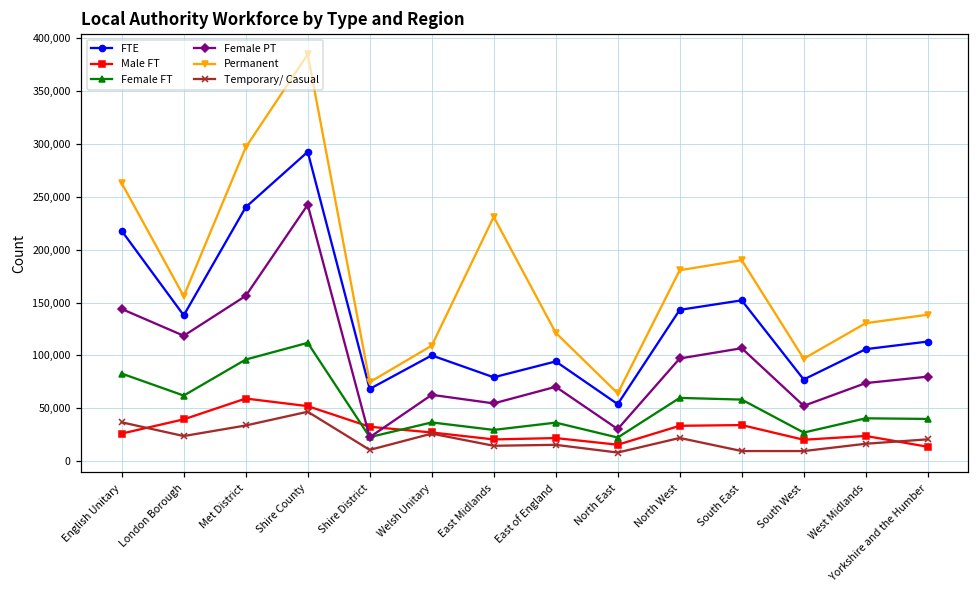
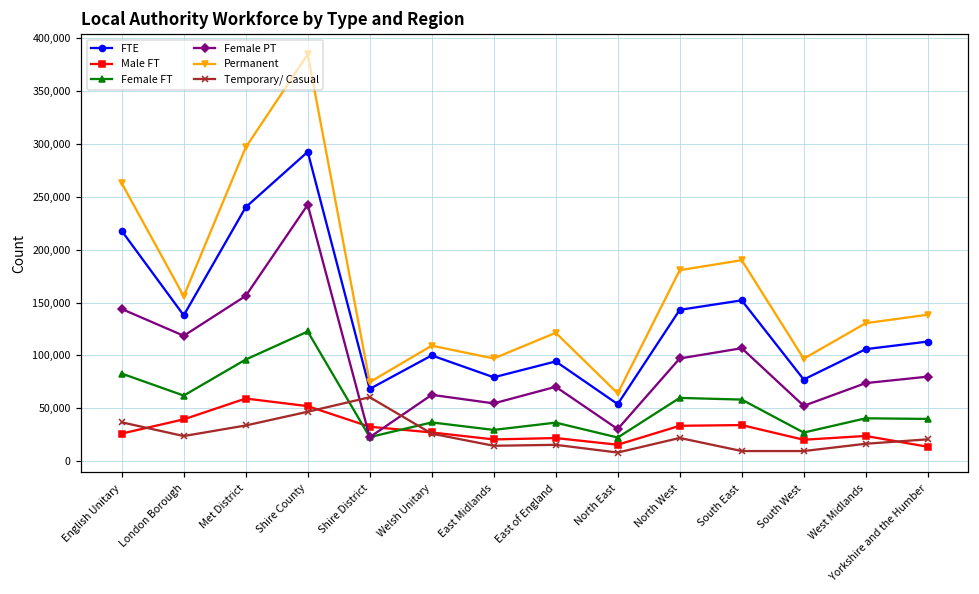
Female FT, Shire County: 110,000 -> 120,000
Temporary/ Casual, Shire District: 10,000 -> 60,000
Permanent, East Midlands: 230,000 -> 100,000
